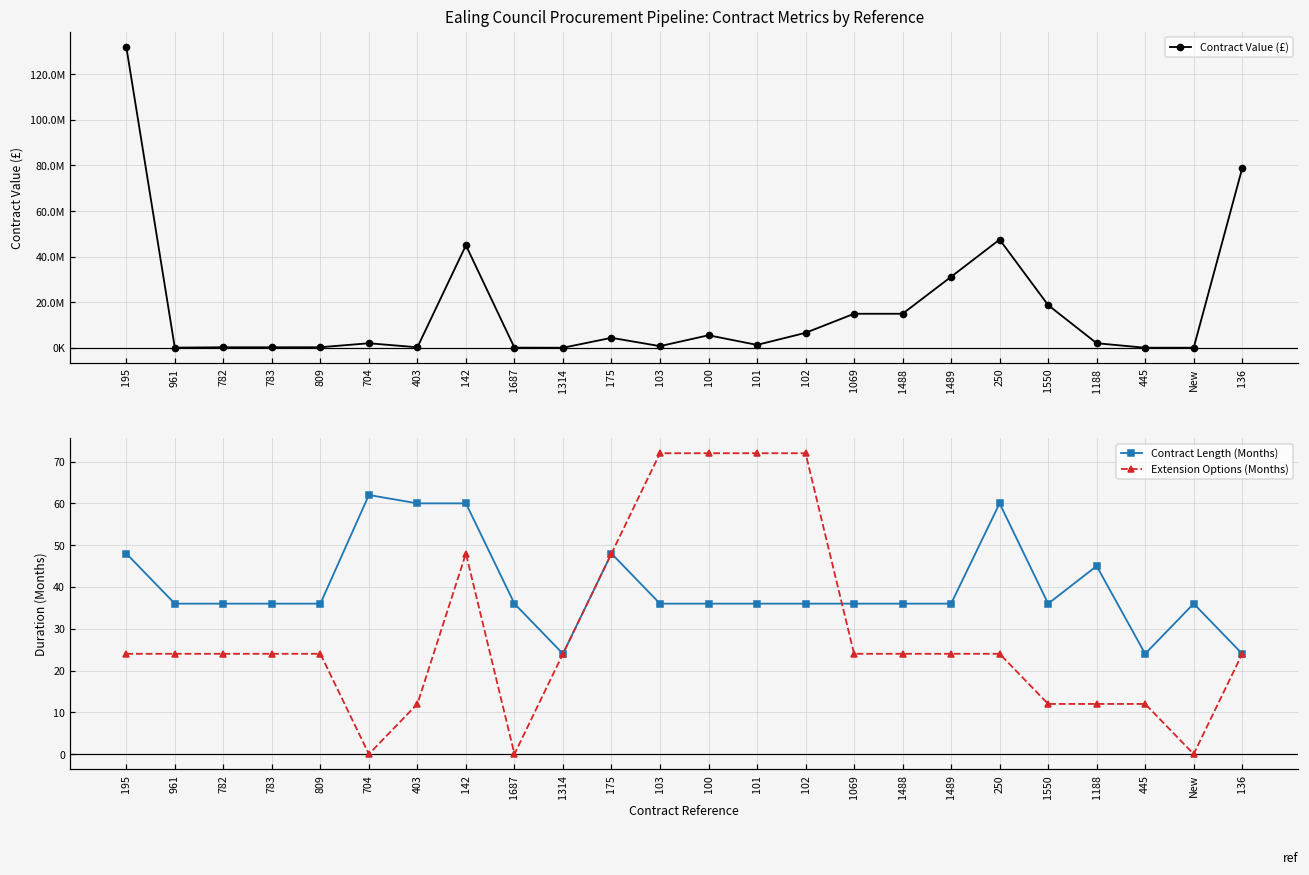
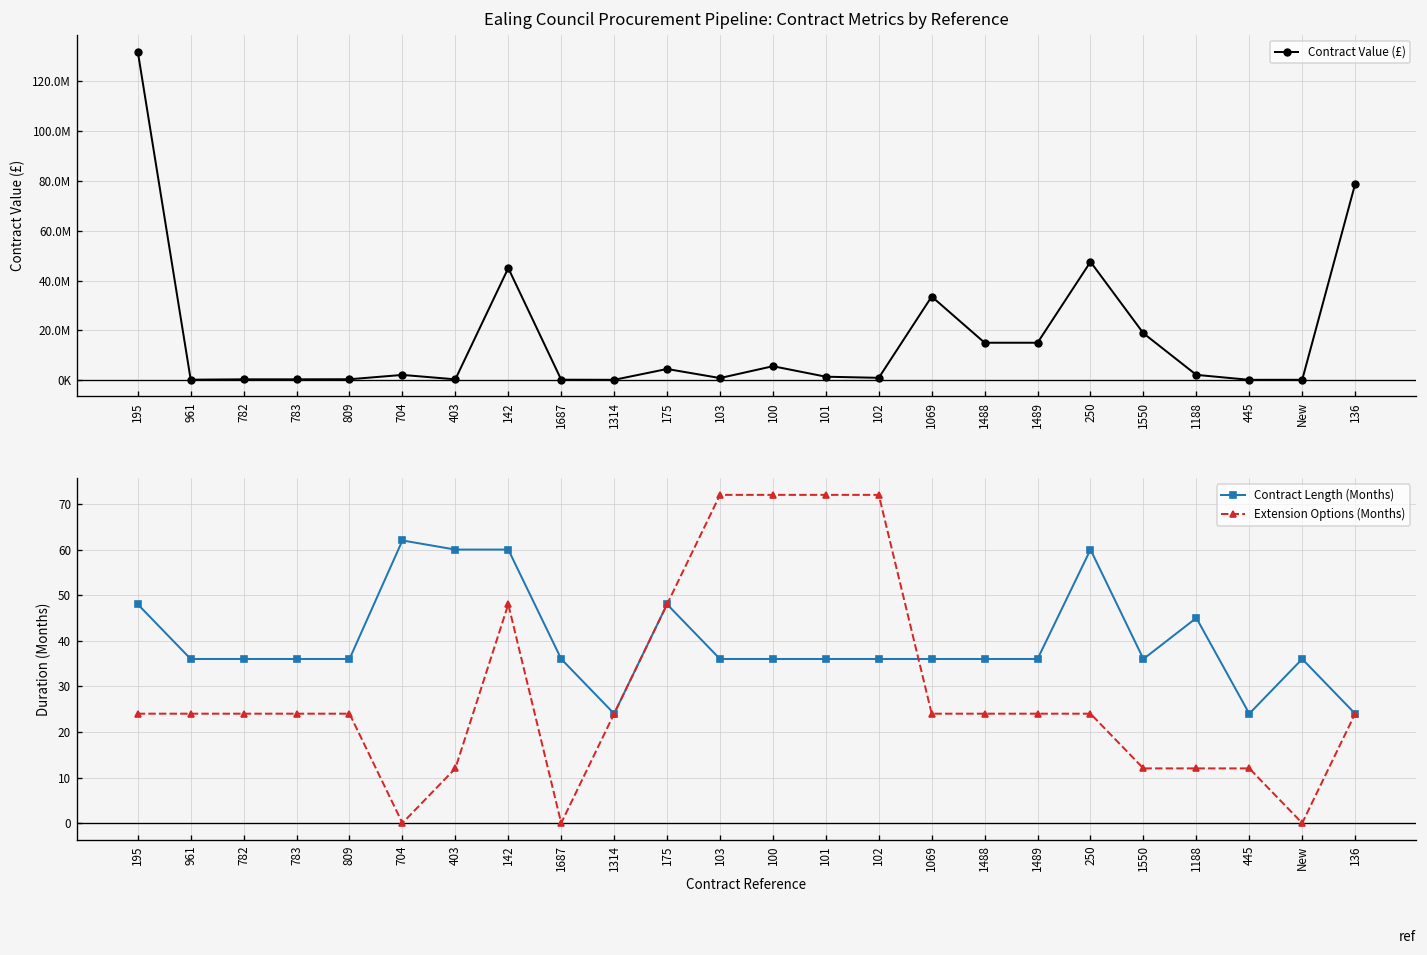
Ealing Council Procurement Pipeline: Contract Metrics by Reference, 102: 7000000 -> 1000000
Ealing Council Procurement Pipeline: Contract Metrics by Reference, 1069: 15000000 -> 34000000
Ealing Council Procurement Pipeline: Contract Metrics by Reference, 1489: 31000000 -> 15000000
